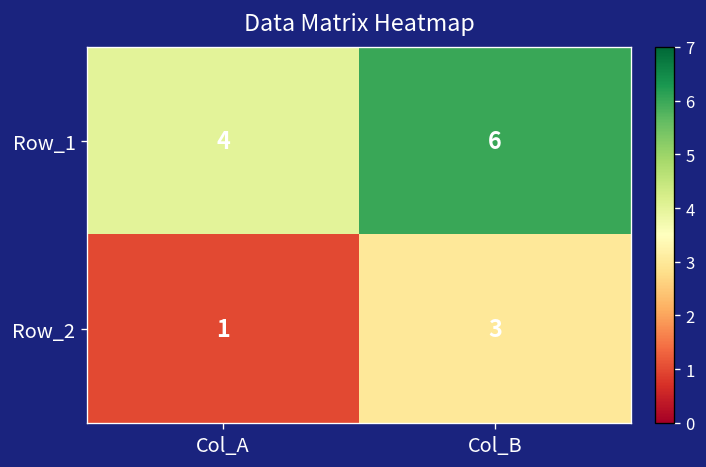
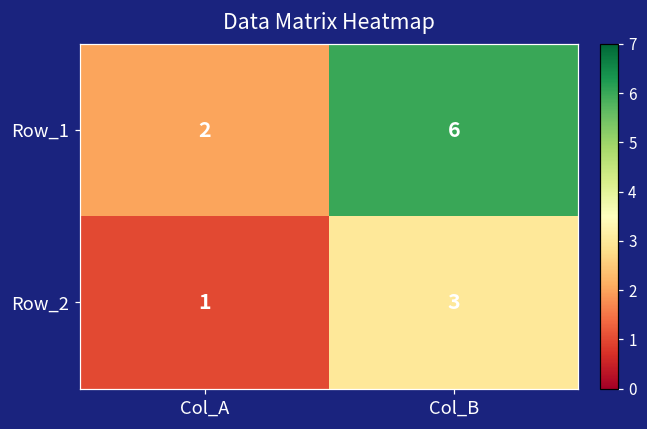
Row_1, Col_A: 4 -> 2
